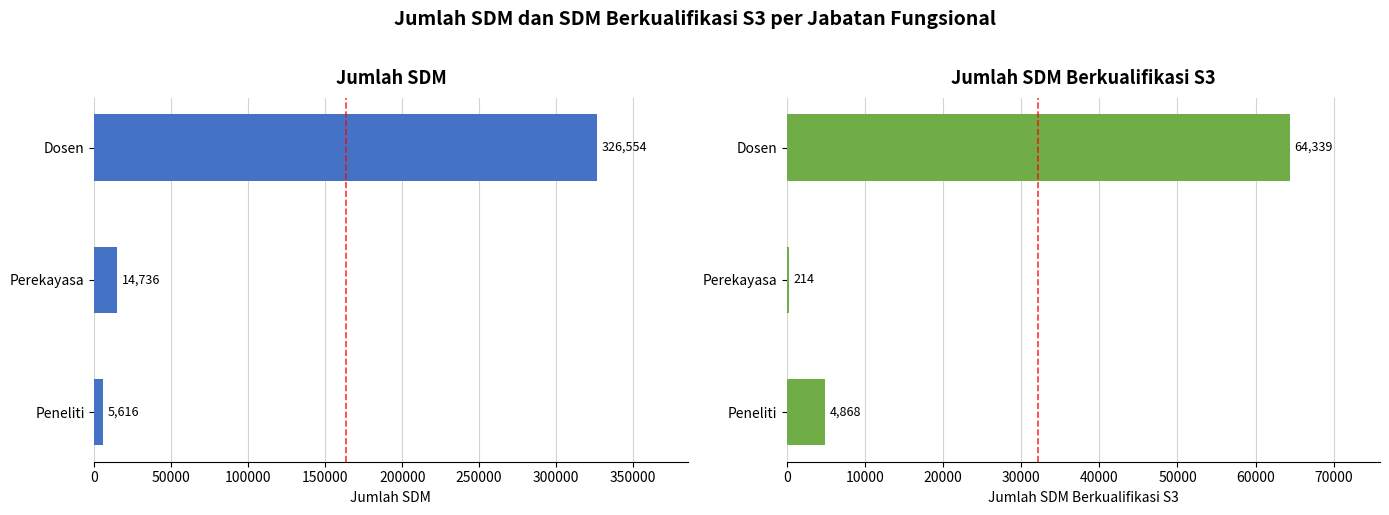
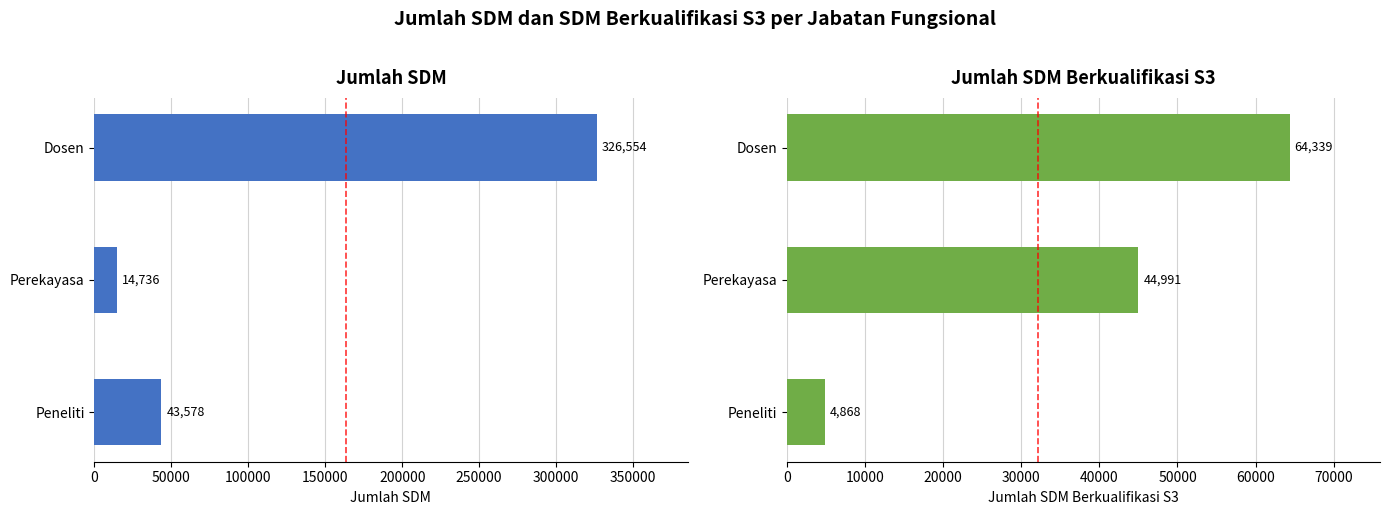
Jumlah SDM, Peneliti: 5,616 -> 43,578
Jumlah SDM Berkualifikasi S3, Perekayasa: 214 -> 44,991
